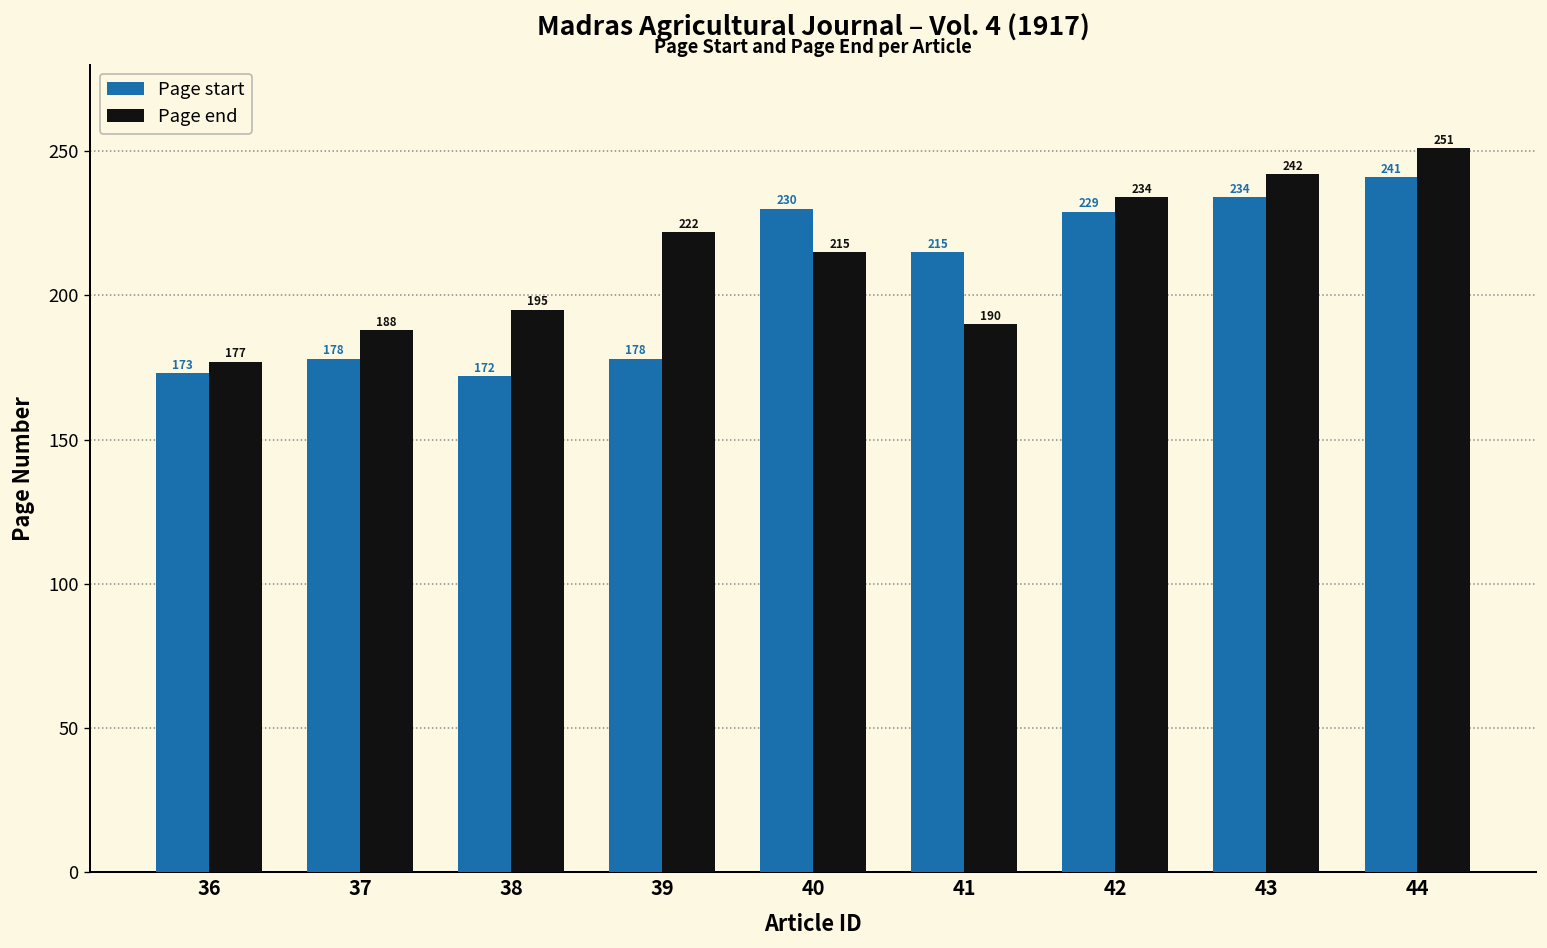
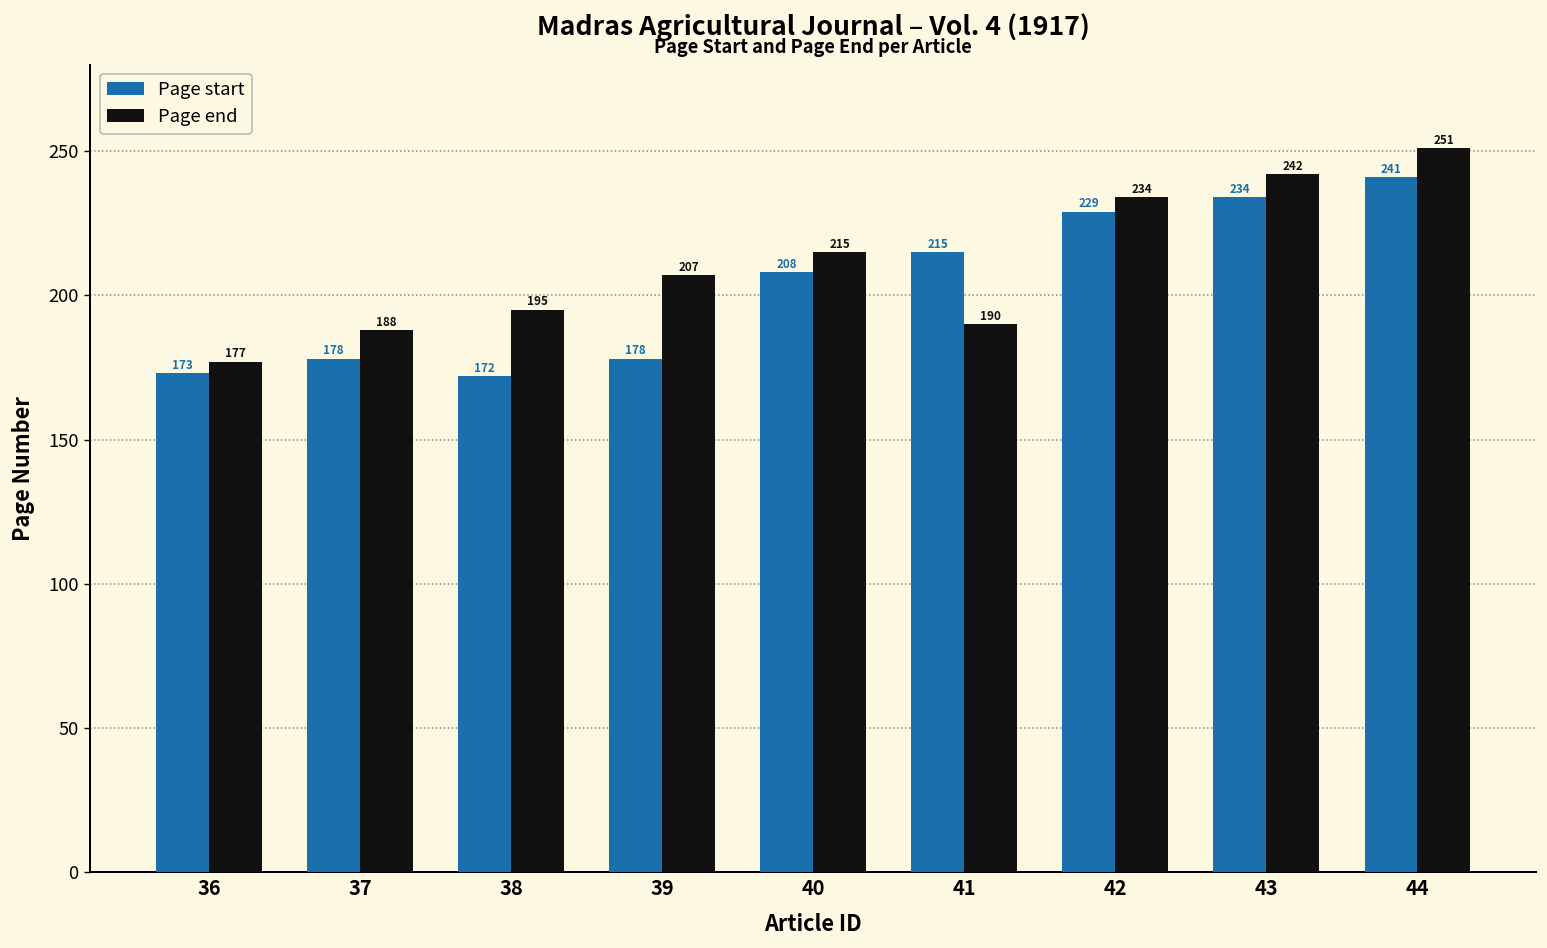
Page end, 39: 222 -> 207
Page start, 40: 230 -> 208
